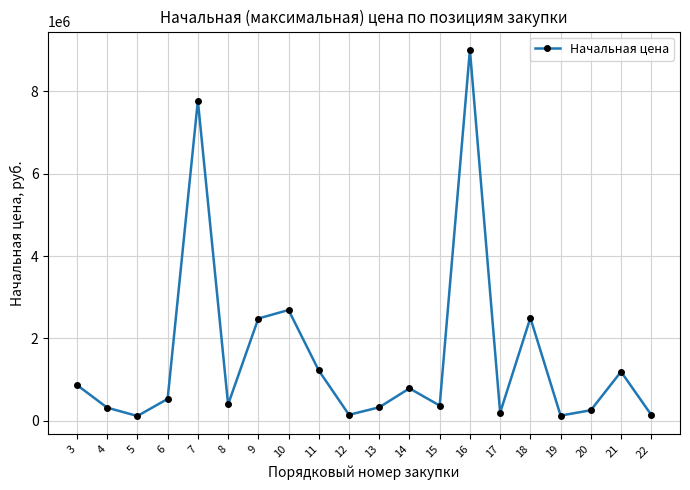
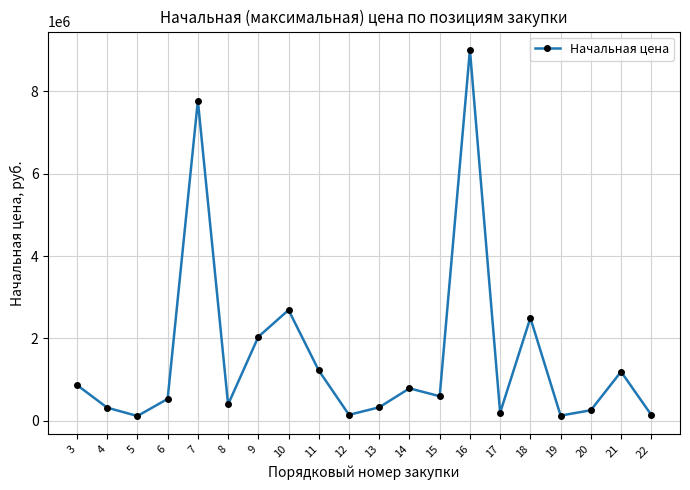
9: 2500000 -> 2000000
15: 400000 -> 600000
